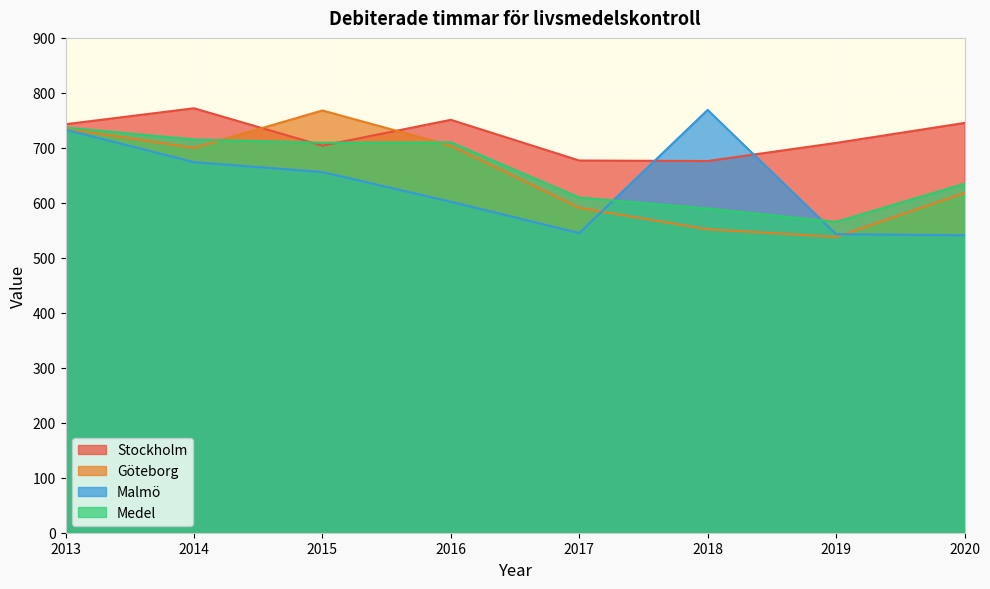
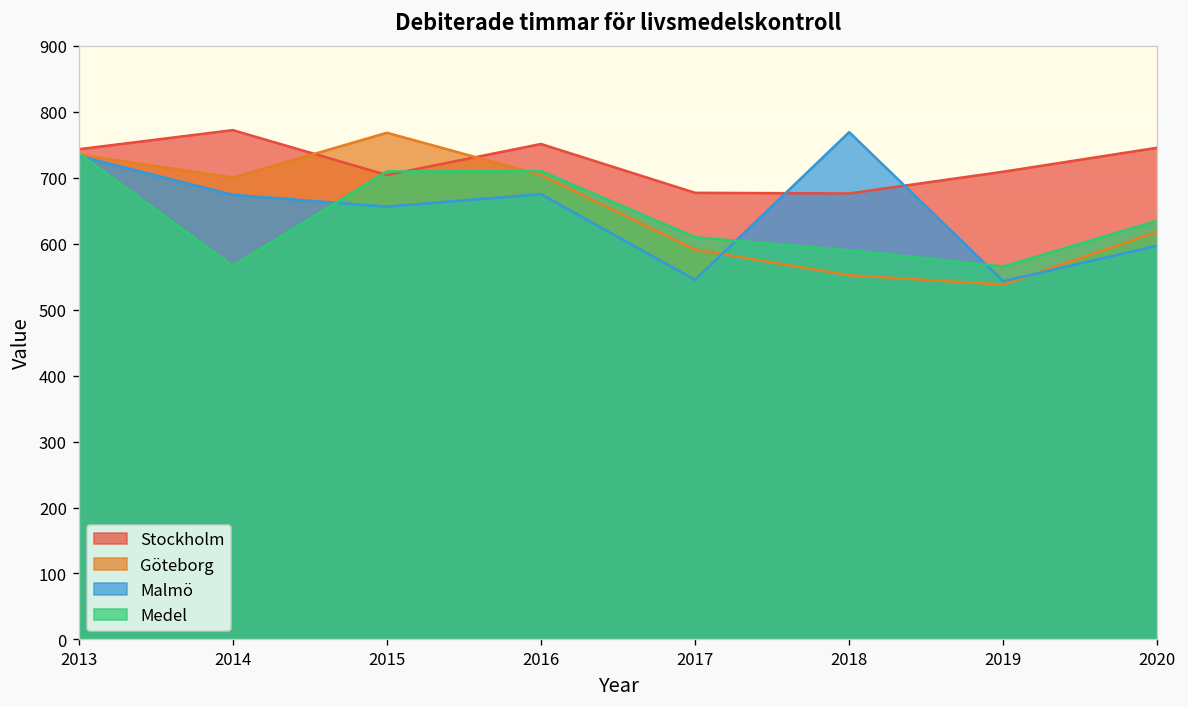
Medel, 2014: 720 -> 570
Malmö, 2016: 600 -> 680
Malmö, 2020: 540 -> 600
